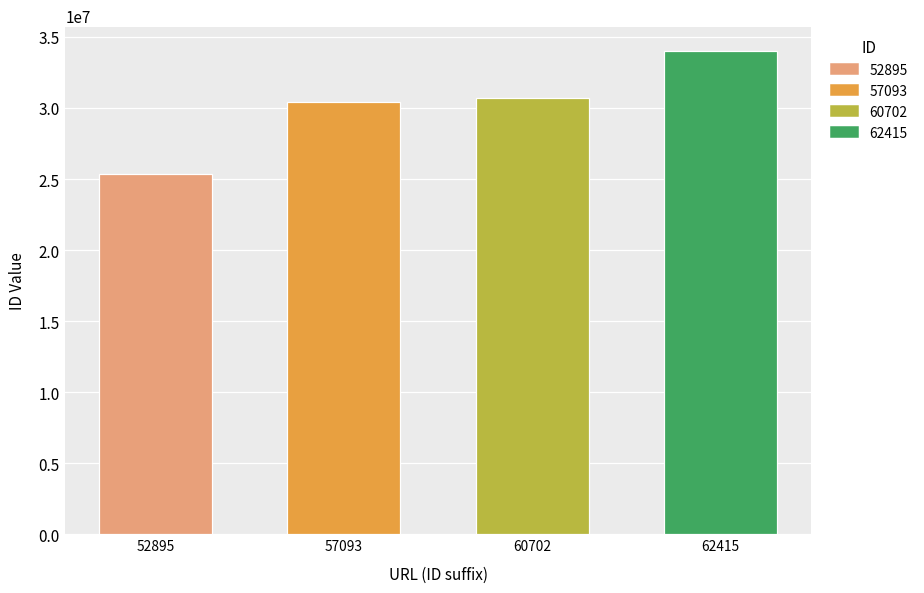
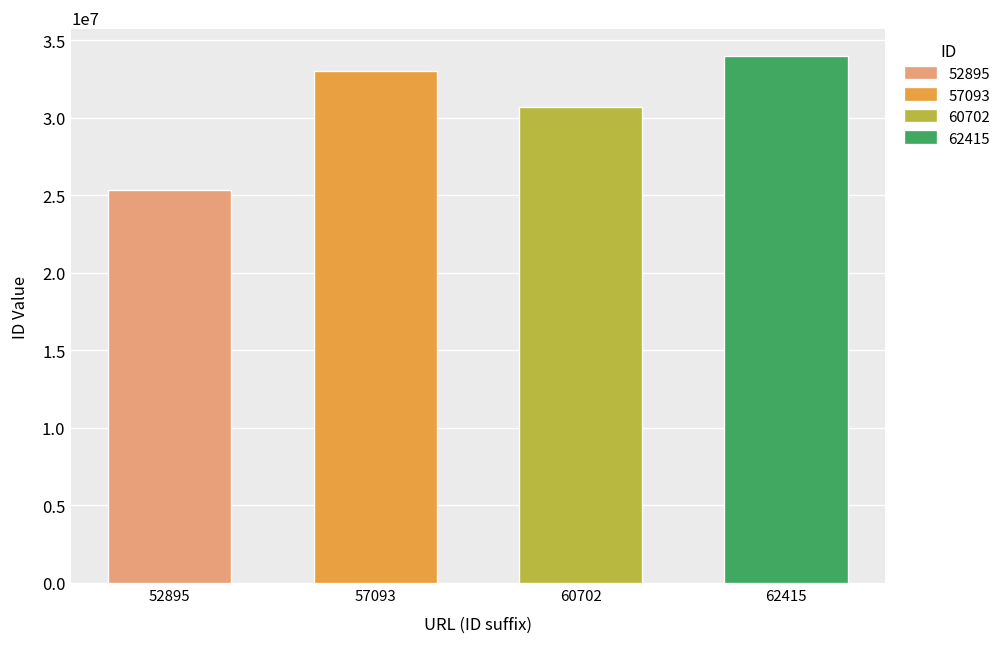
57093: 30400000 -> 33000000
